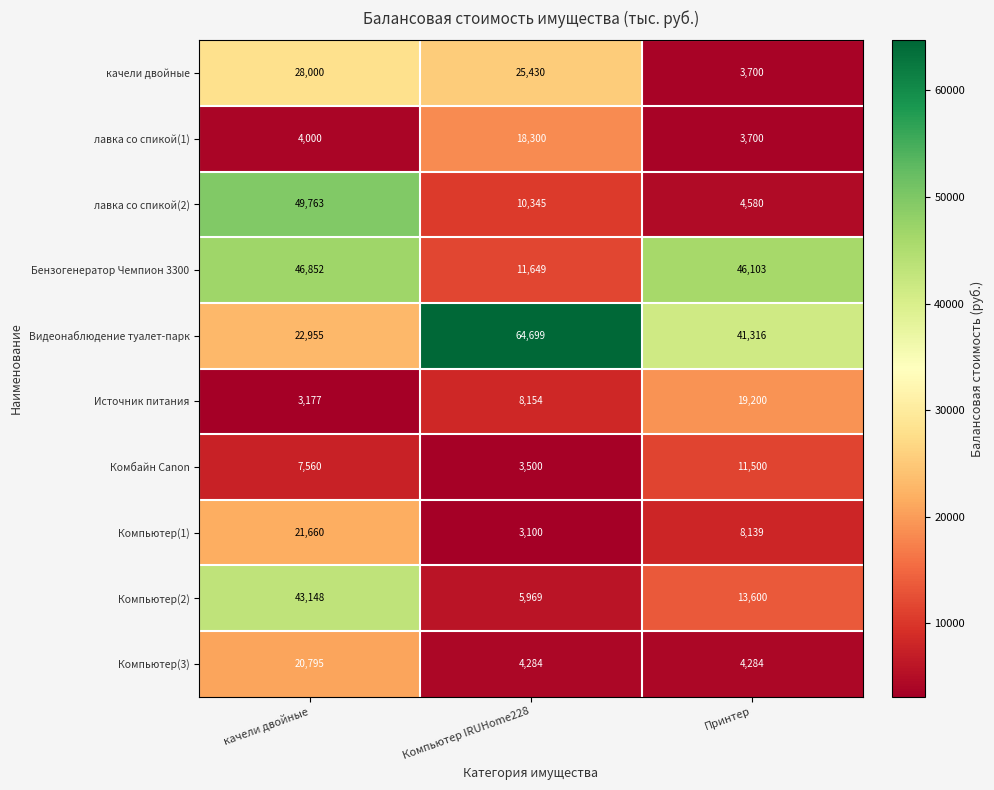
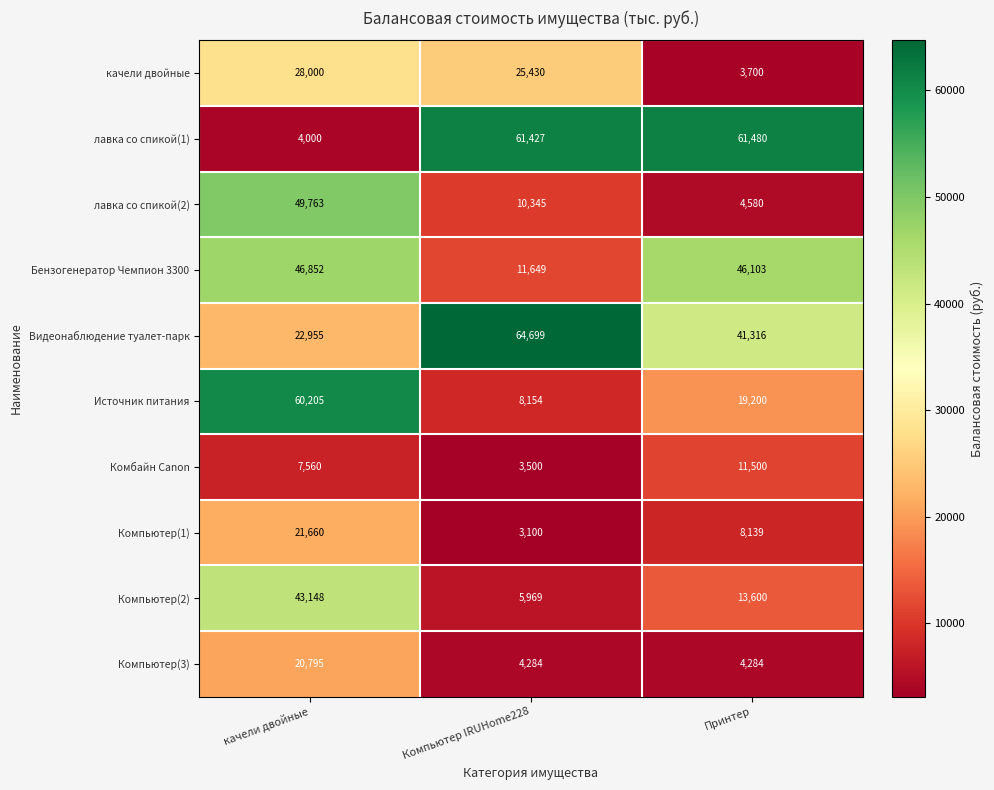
лавка со спикой(1), Компьютер IRUHome228: 18,300 -> 61,427
лавка со спикой(1), Принтер: 3,700 -> 61,480
Источник питания, качели двойные: 3,177 -> 60,205
